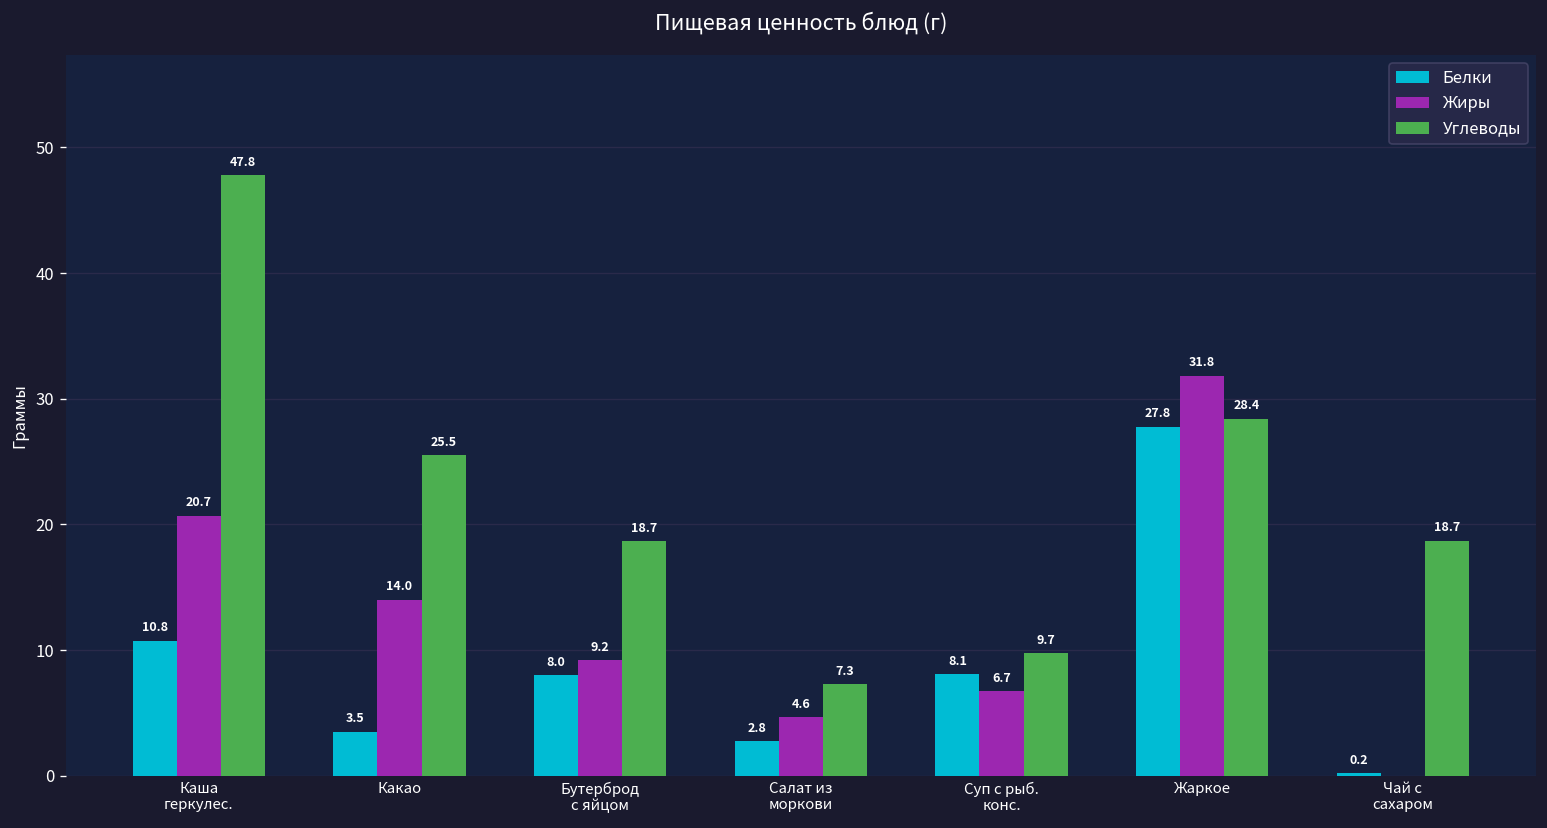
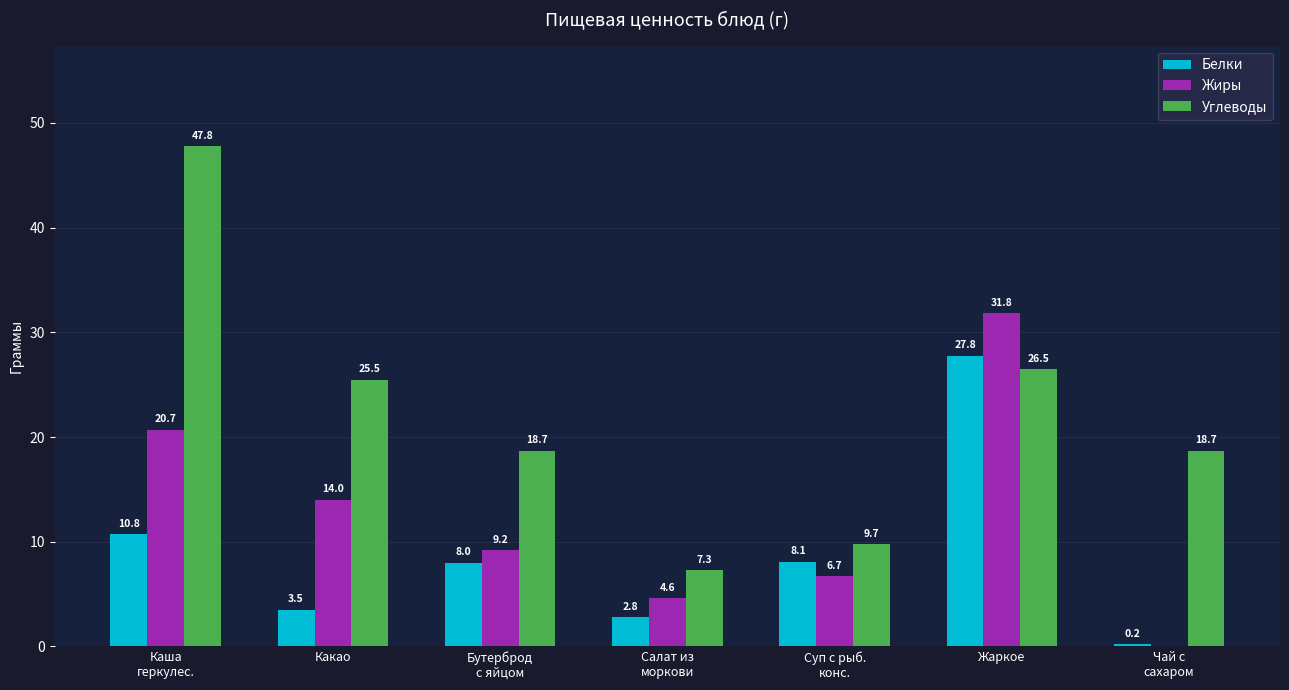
Углеводы, Жаркое: 28.4 -> 26.5
